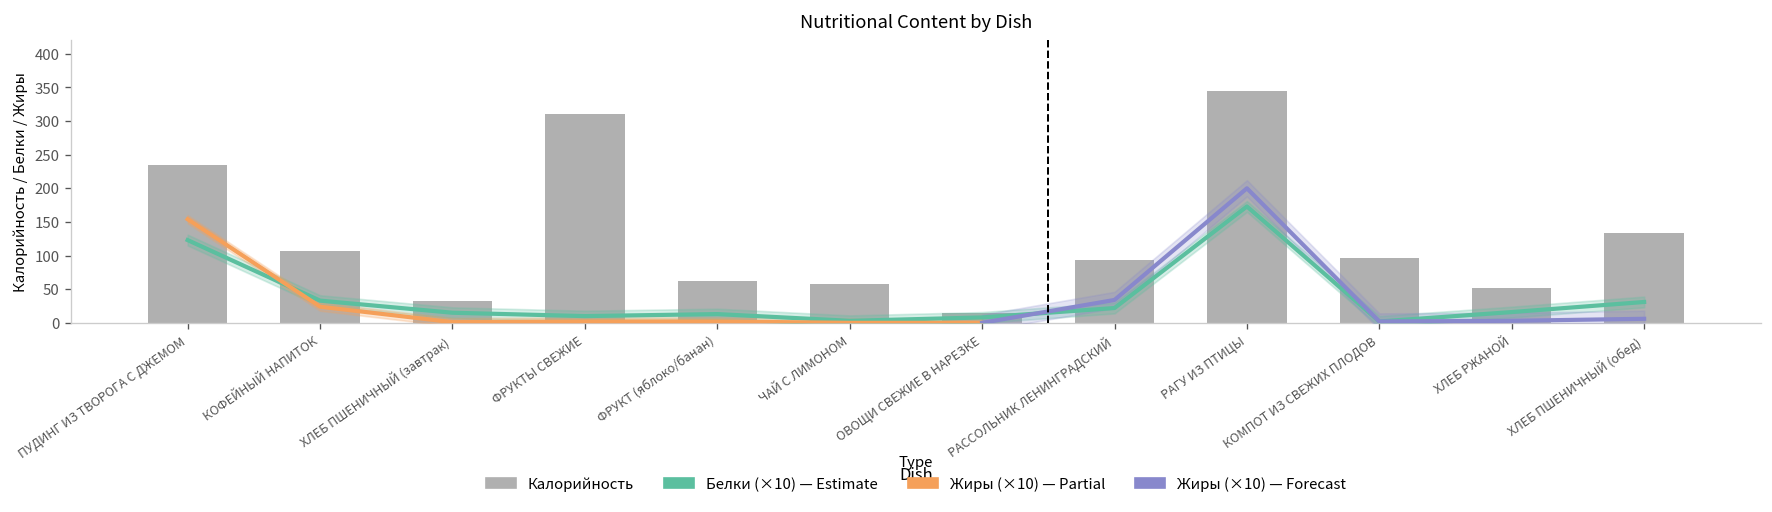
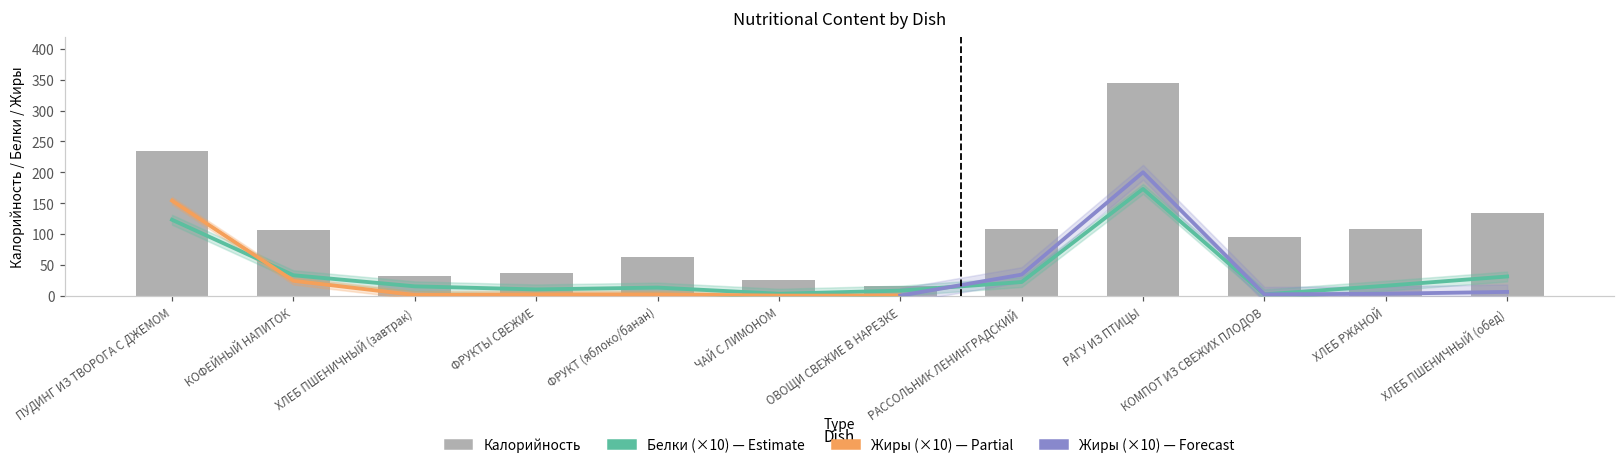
Калорийность, ФРУКТЫ СВЕЖИЕ: 310 -> 40
Калорийность, ЧАЙ С ЛИМОНОМ: 60 -> 30
Калорийность, РАССОЛЬНИК ЛЕНИНГРАДСКИЙ: 90 -> 110
Калорийность, ХЛЕБ РЖАНОЙ: 50 -> 110
